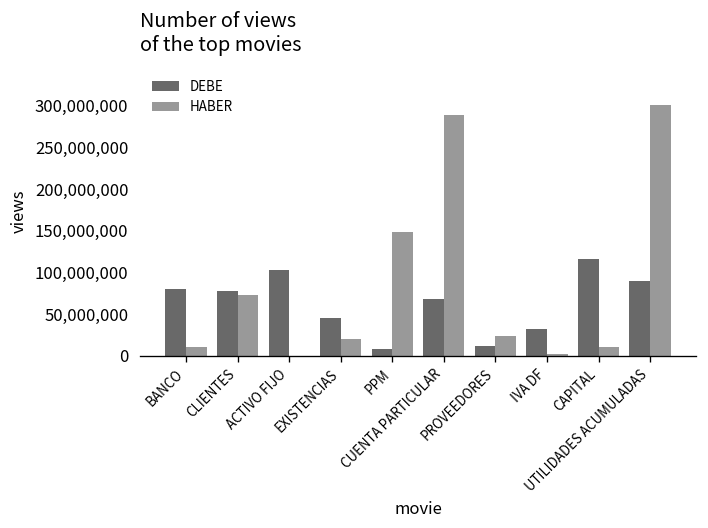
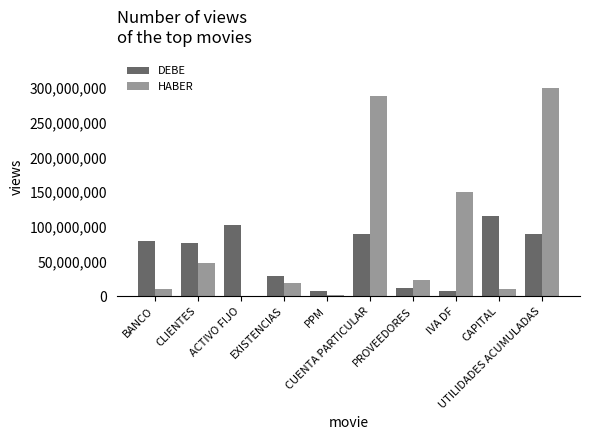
HABER, CLIENTES: 70,000,000 -> 50,000,000
DEBE, EXISTENCIAS: 40,000,000 -> 30,000,000
HABER, PPM: 150,000,000 -> 0
DEBE, CUENTA PARTICULAR: 70,000,000 -> 90,000,000
DEBE, IVA DF: 30,000,000 -> 10,000,000
HABER, IVA DF: 0 -> 150,000,000
